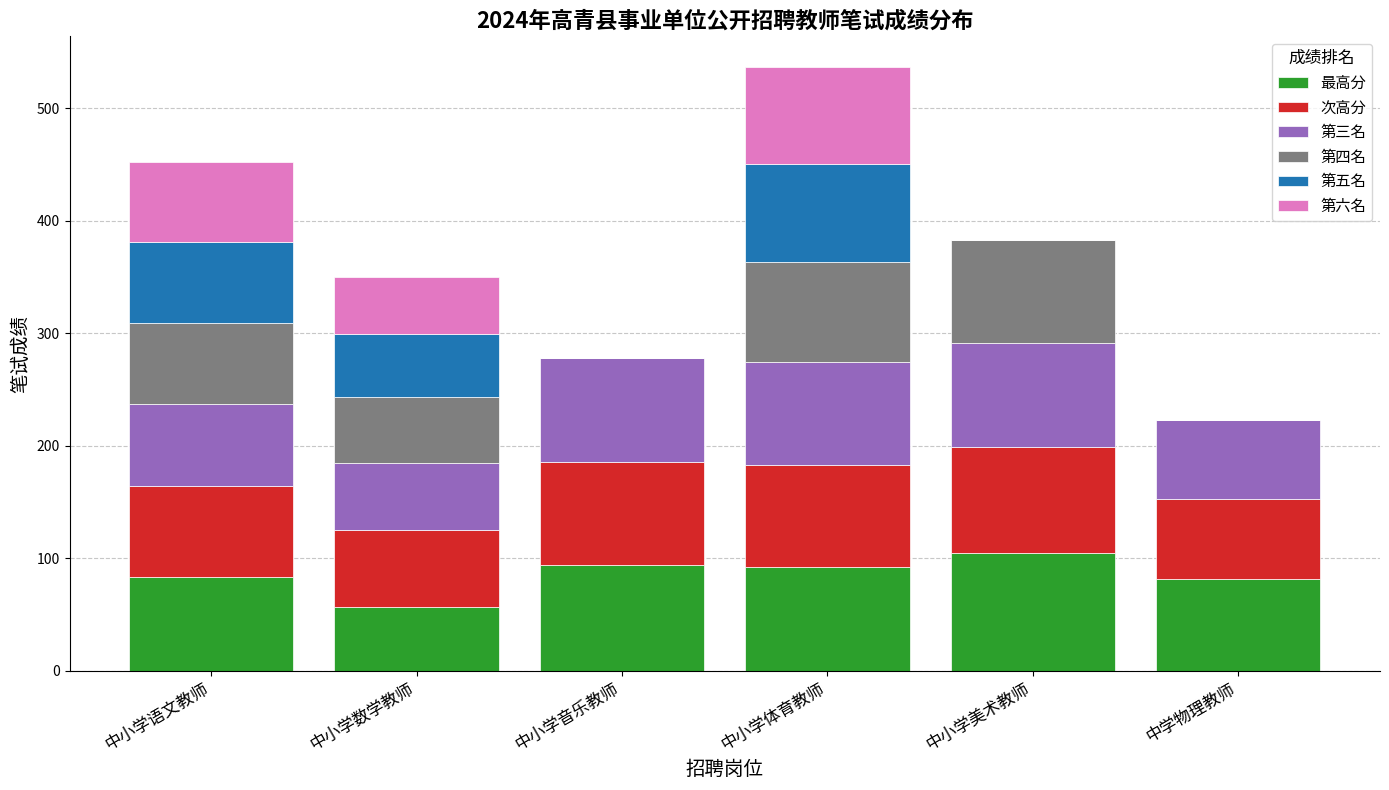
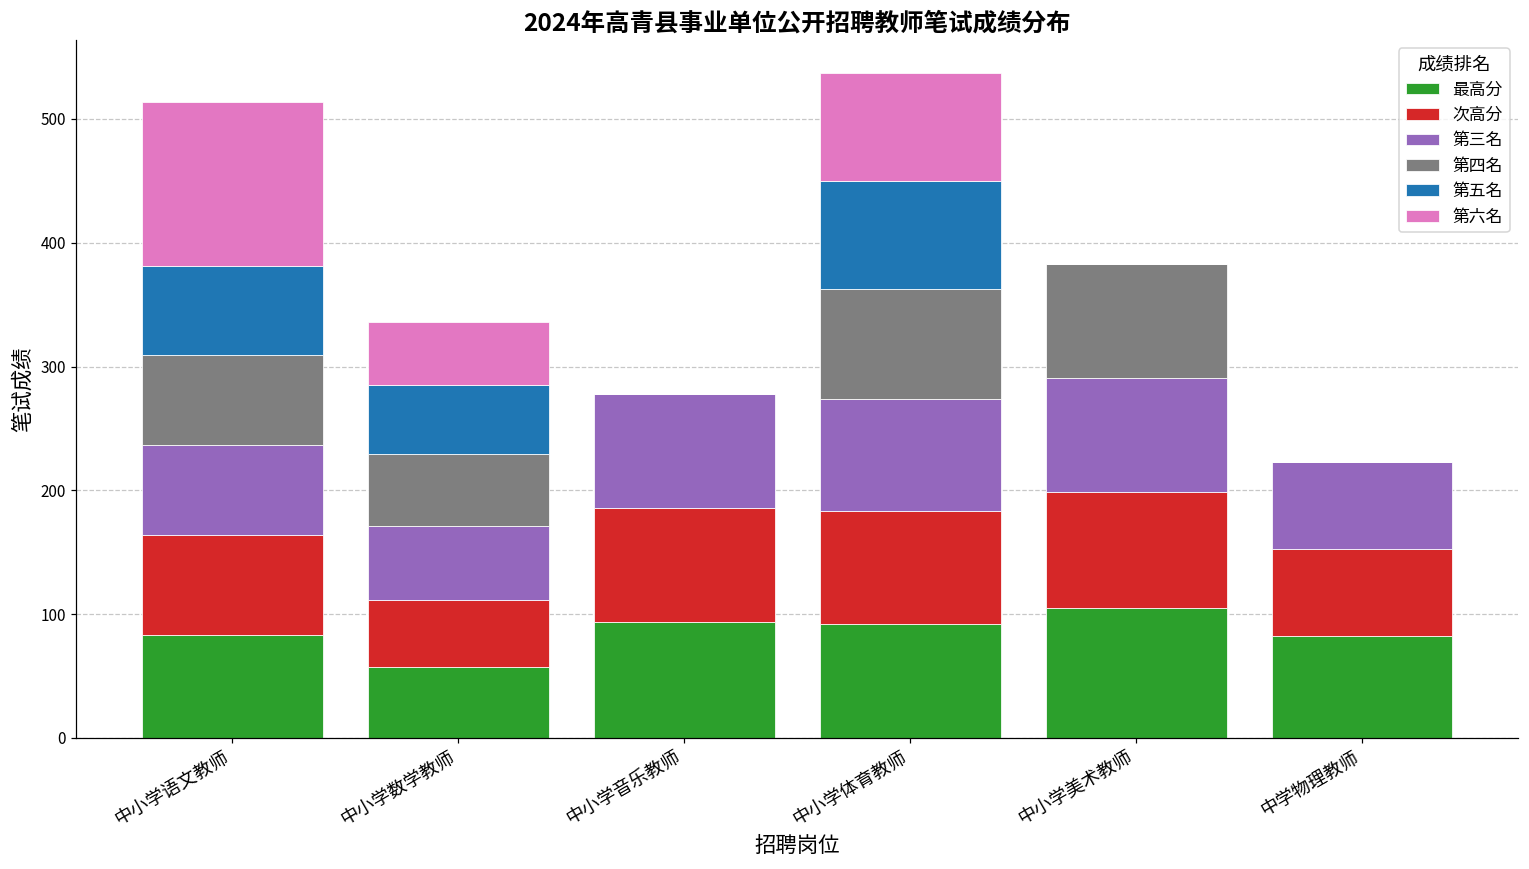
第六名, 中小学语文教师: 71 -> 133
次高分, 中小学数学教师: 68 -> 54
